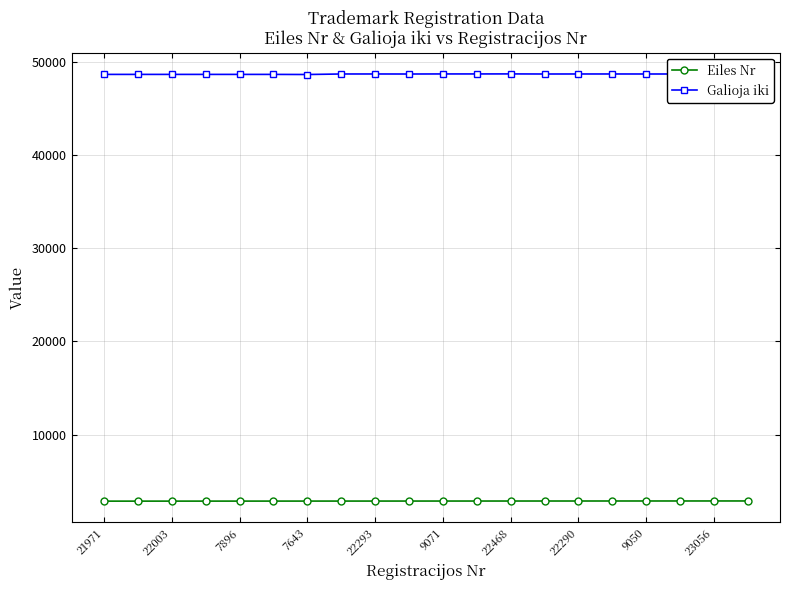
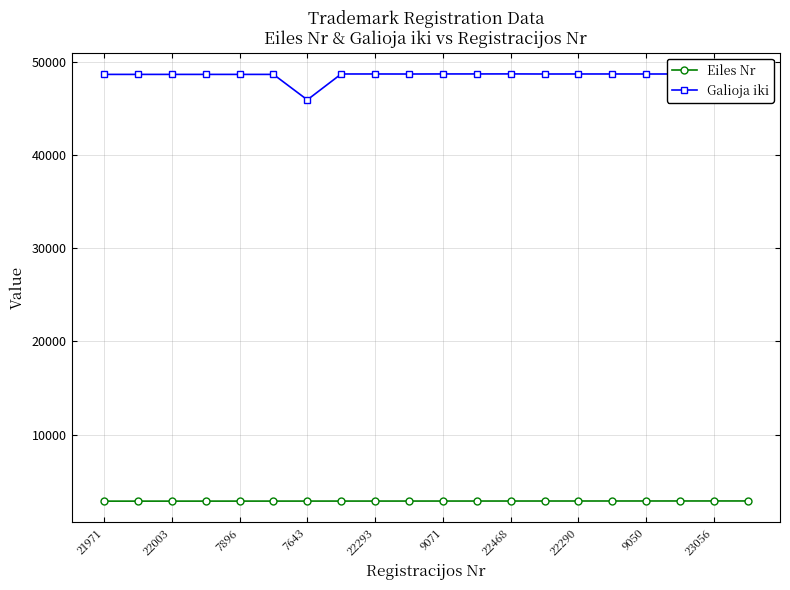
Galioja iki, 7643: 49000 -> 46000
